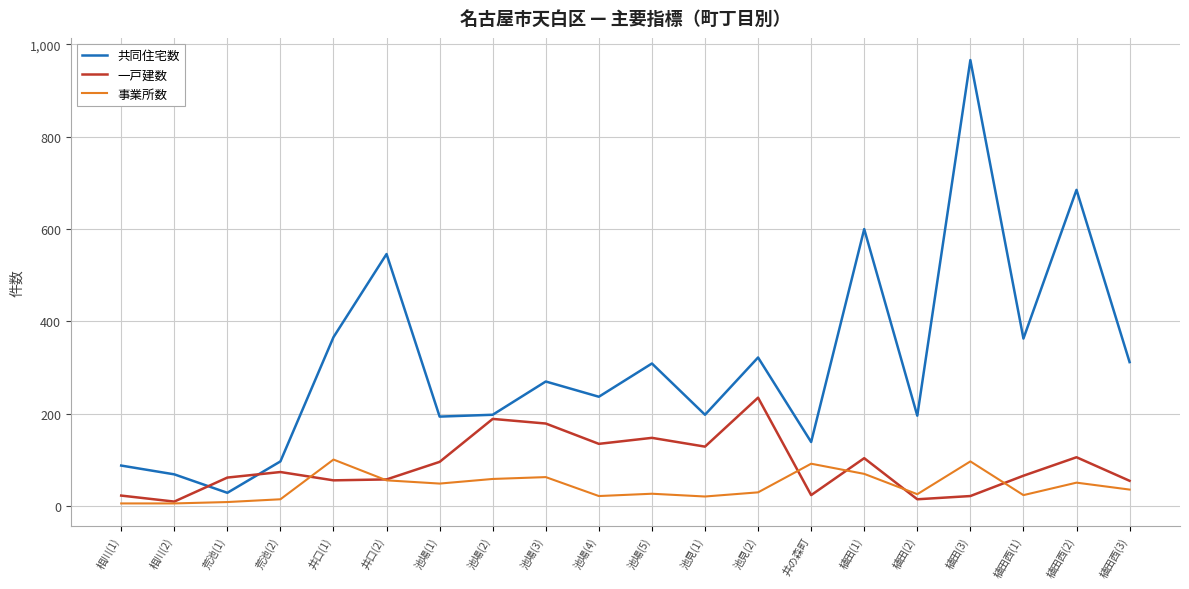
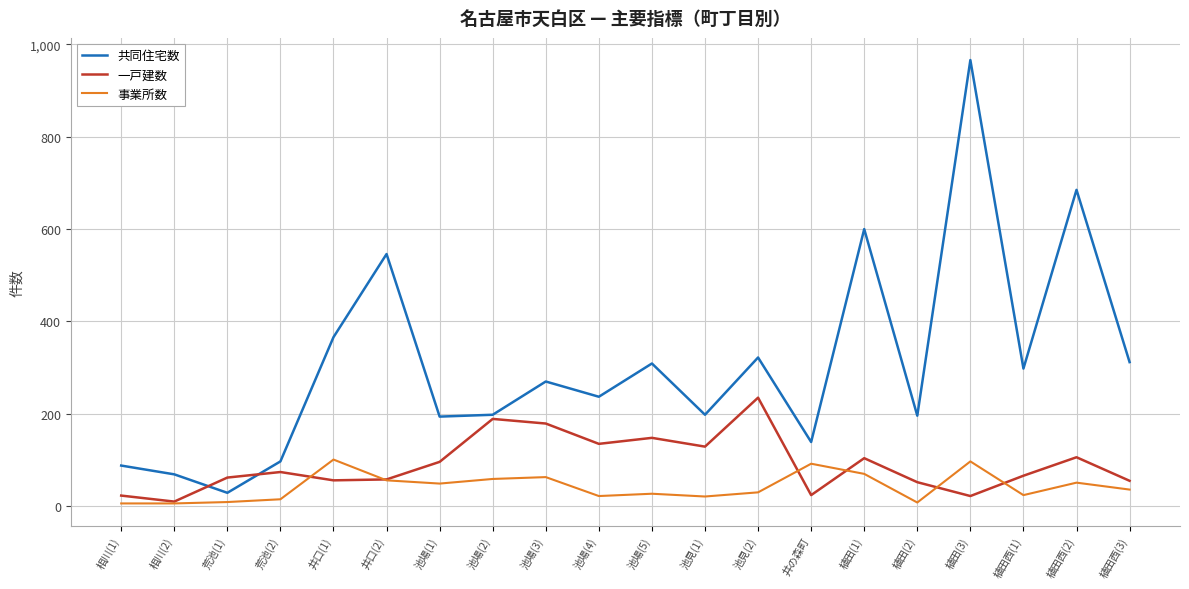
一戸建数, 植田(2): 20 -> 50
事業所数, 植田(2): 30 -> 10
共同住宅数, 植田西(1): 360 -> 300
